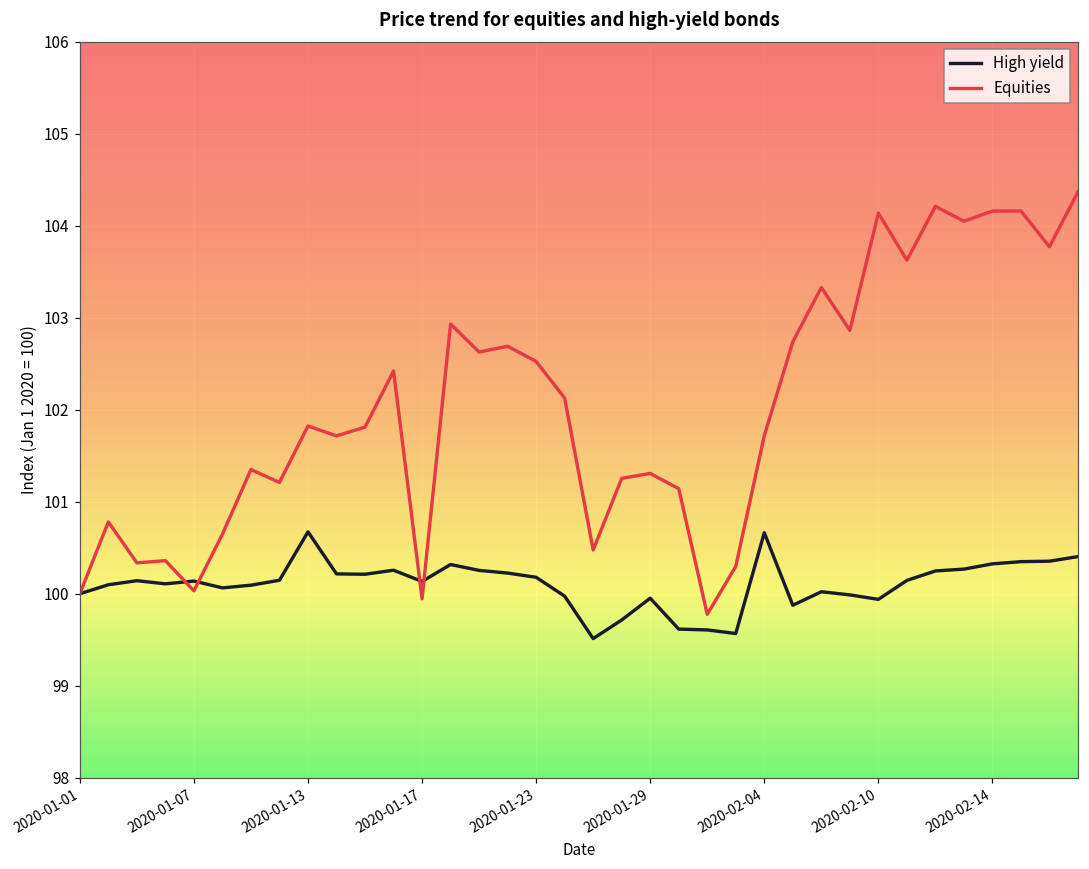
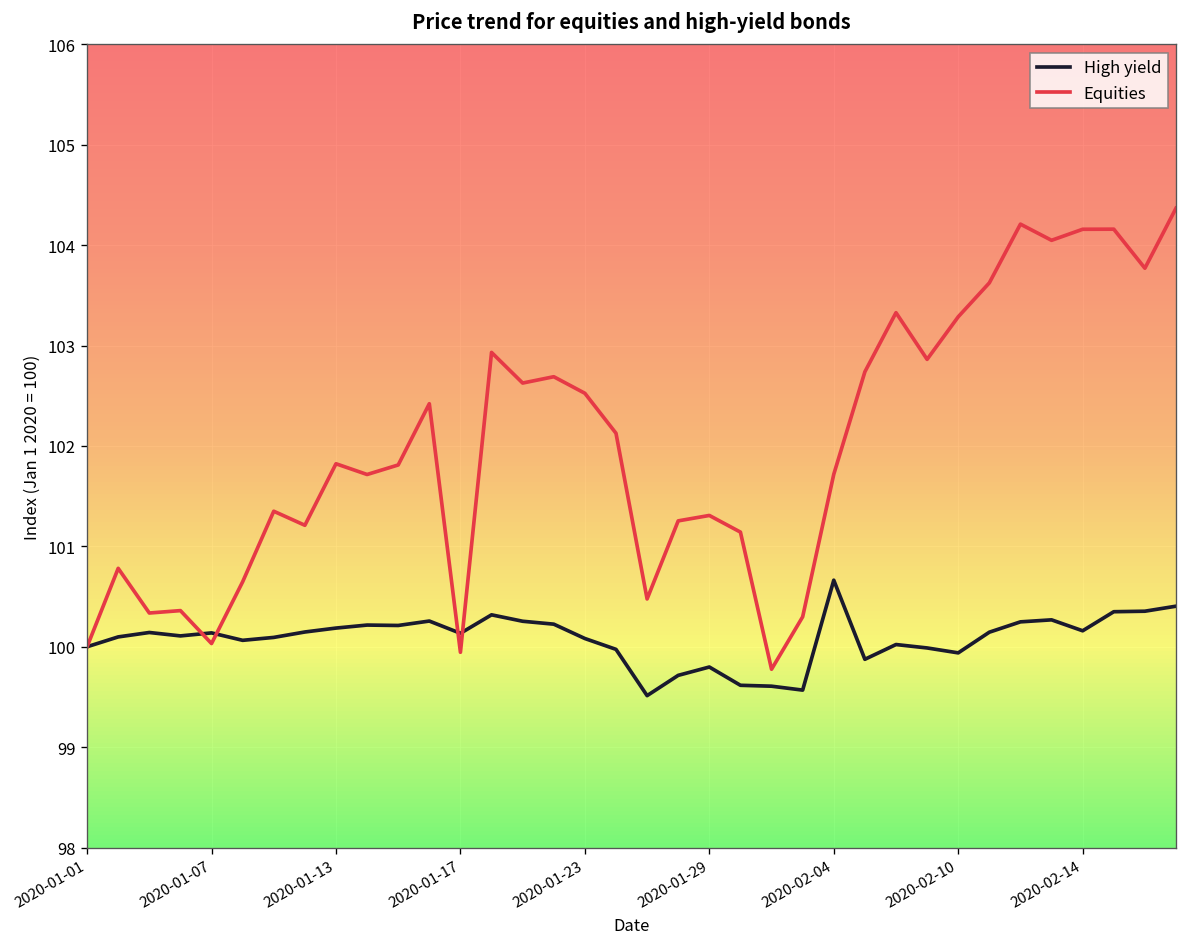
High yield, 2020-01-13: 100.7 -> 100.2
High yield, 2020-01-23: 100.2 -> 100.1
High yield, 2020-01-29: 100.0 -> 99.8
Equities, 2020-02-10: 104.1 -> 103.3
High yield, 2020-02-14: 100.3 -> 100.2
